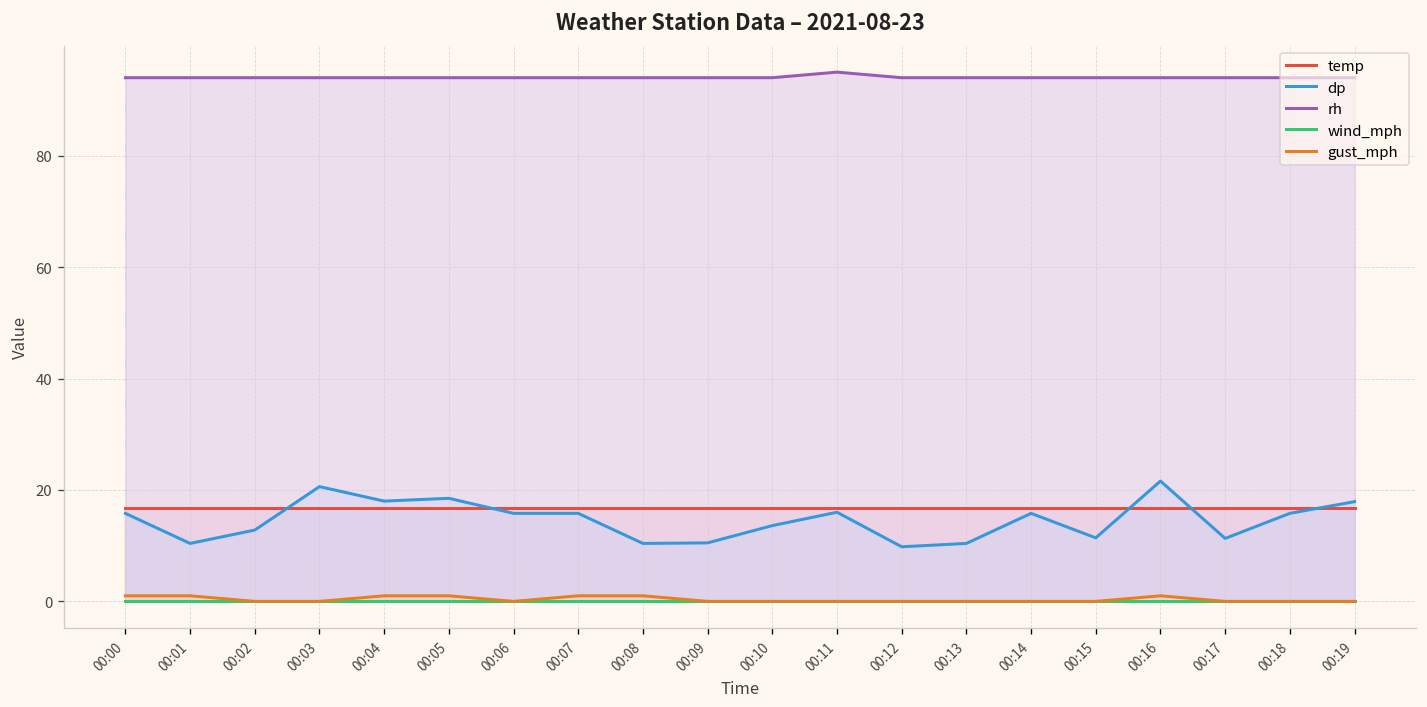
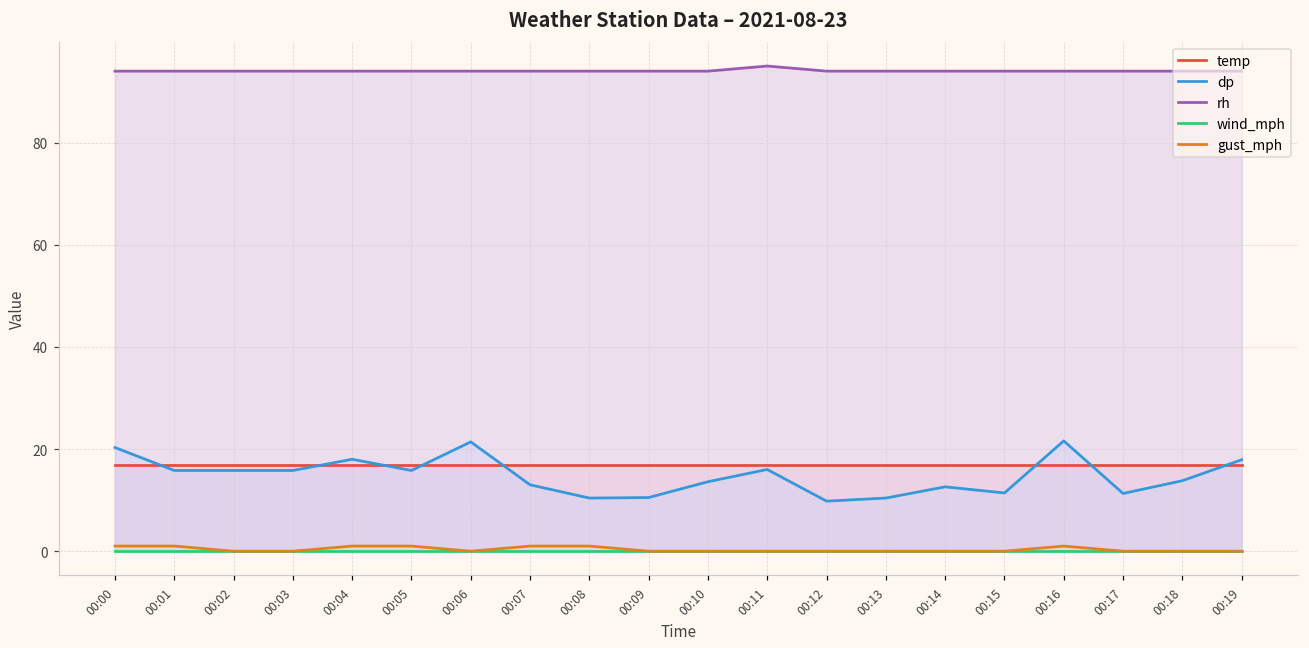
dp, 00:00: 16 -> 20
dp, 00:01: 10 -> 16
dp, 00:02: 13 -> 16
dp, 00:03: 21 -> 16
dp, 00:05: 19 -> 16
dp, 00:06: 16 -> 21
dp, 00:07: 16 -> 13
dp, 00:14: 16 -> 13
dp, 00:18: 16 -> 14
